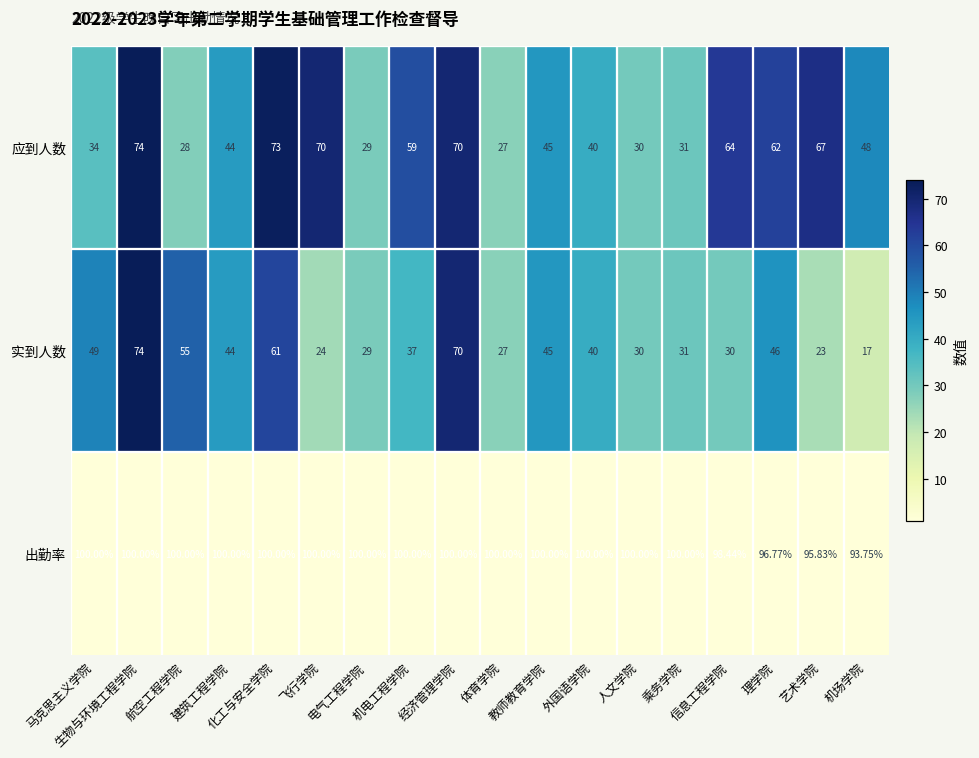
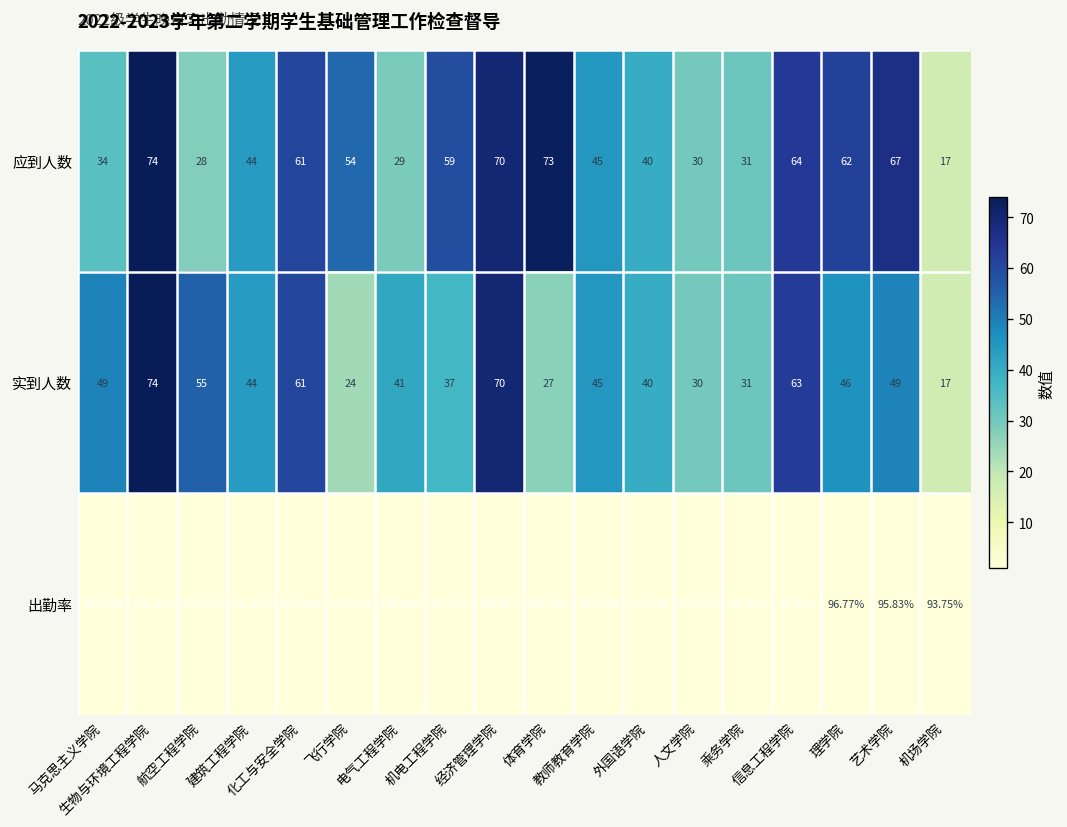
应到人数, 化工与安全学院: 73 -> 61
应到人数, 飞行学院: 70 -> 54
应到人数, 体育学院: 27 -> 73
应到人数, 机场学院: 48 -> 17
实到人数, 电气工程学院: 29 -> 41
实到人数, 信息工程学院: 30 -> 63
实到人数, 艺术学院: 23 -> 49
